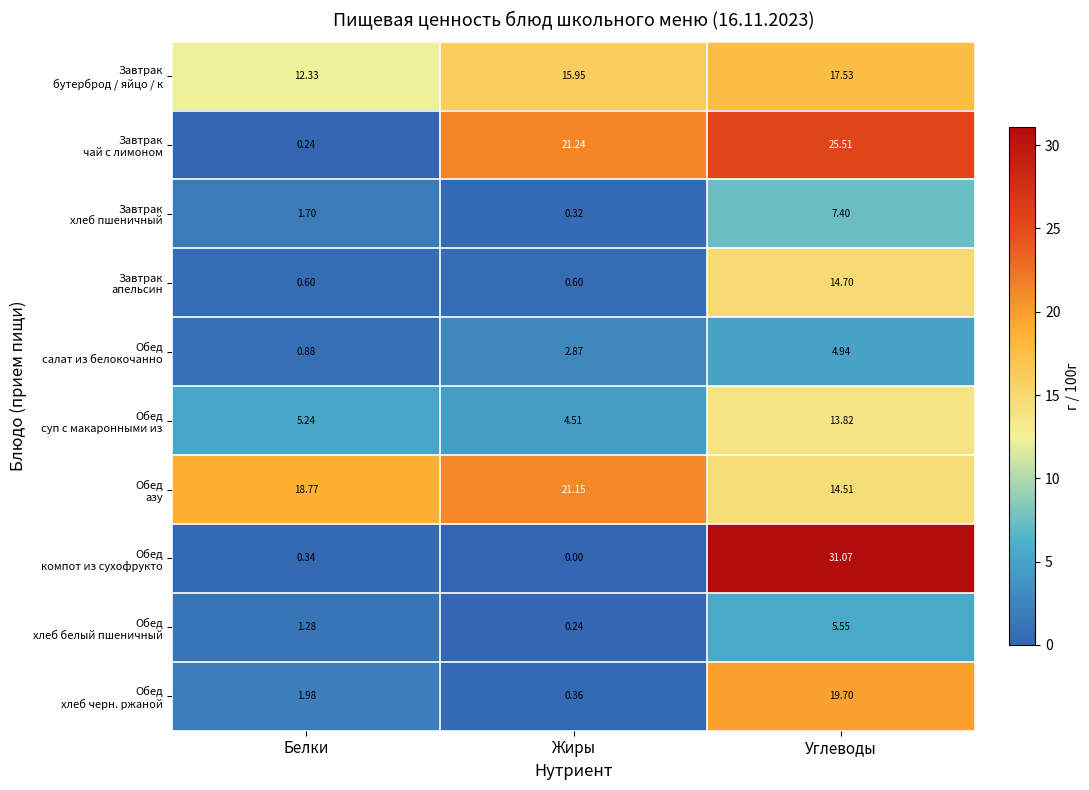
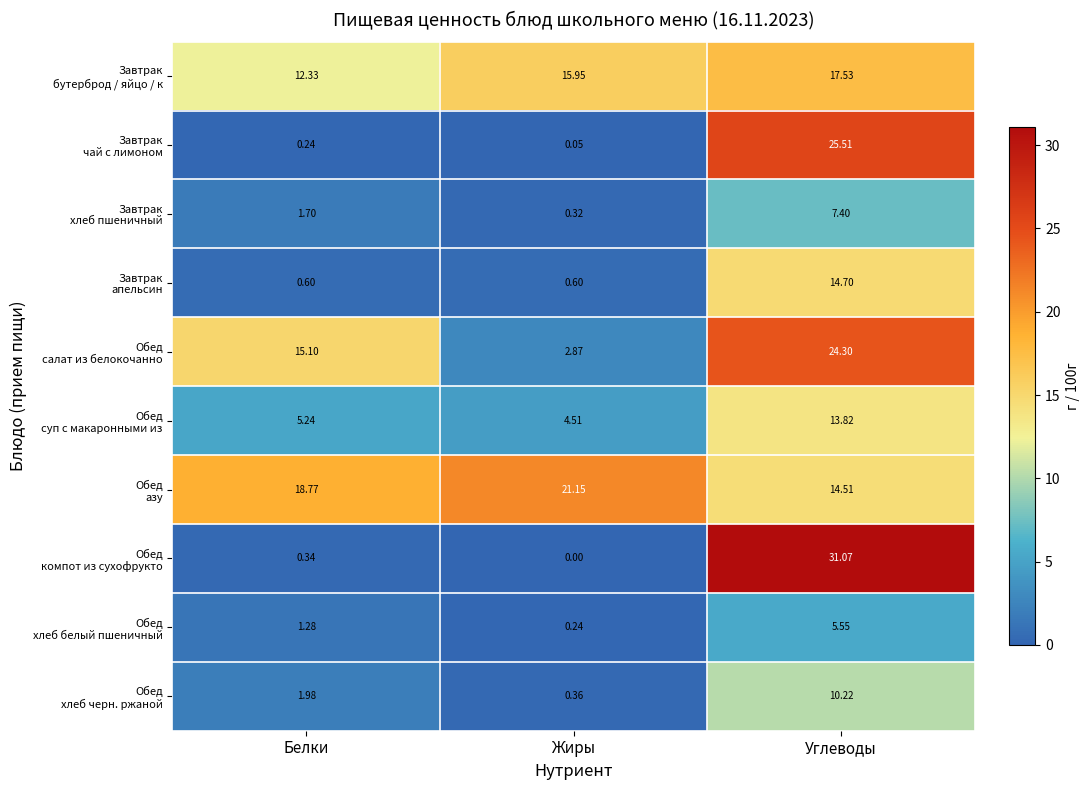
Завтрак чай с лимоном, Жиры: 21.24 -> 0.05
Обед салат из белокочанно, Белки: 0.88 -> 15.10
Обед салат из белокочанно, Углеводы: 4.94 -> 24.30
Обед хлеб черн. ржаной, Углеводы: 19.70 -> 10.22
